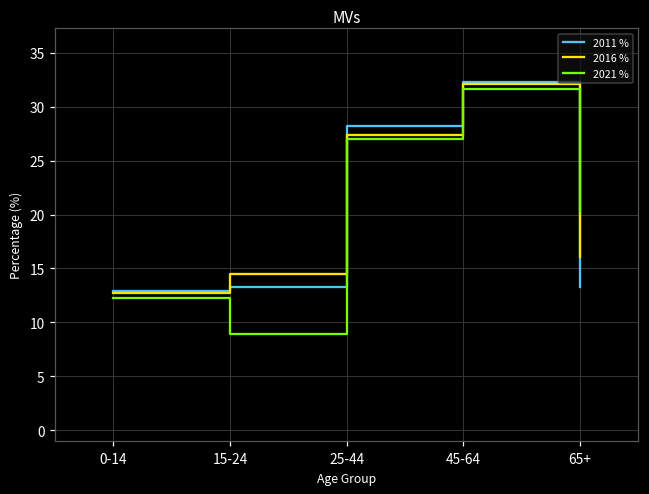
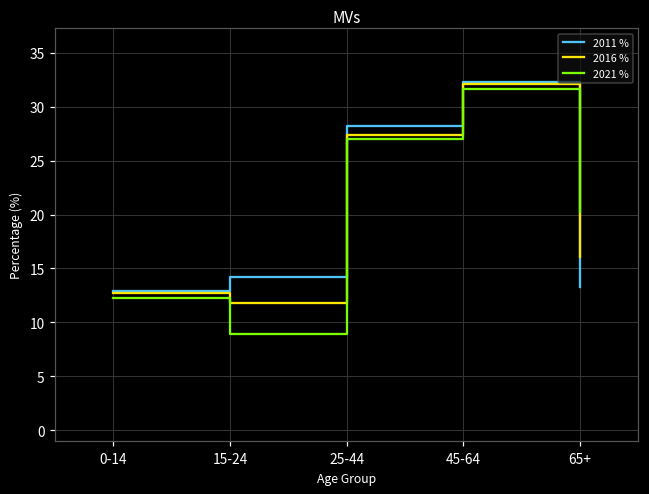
2011 %, 15-24: 13 -> 14
2016 %, 15-24: 15 -> 12
